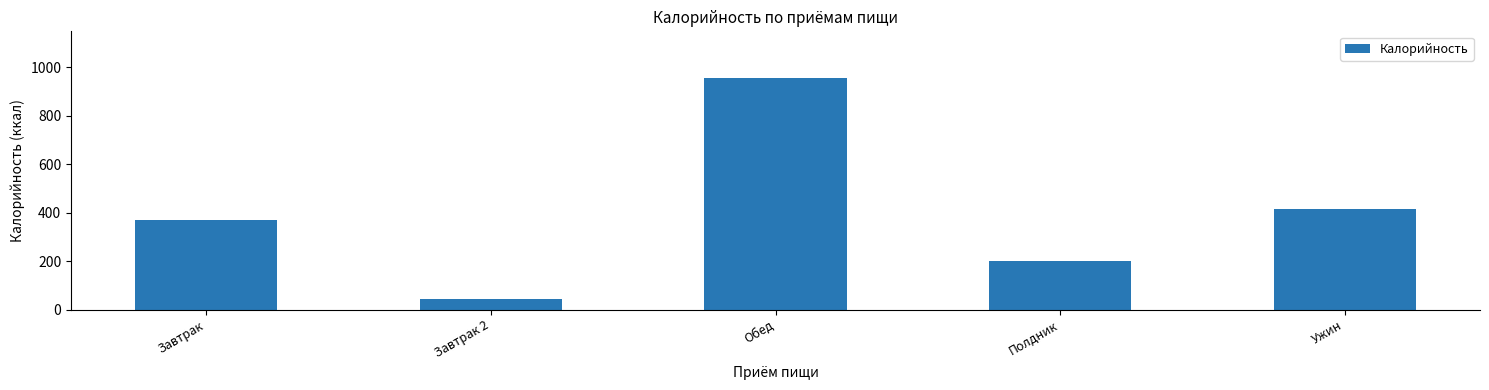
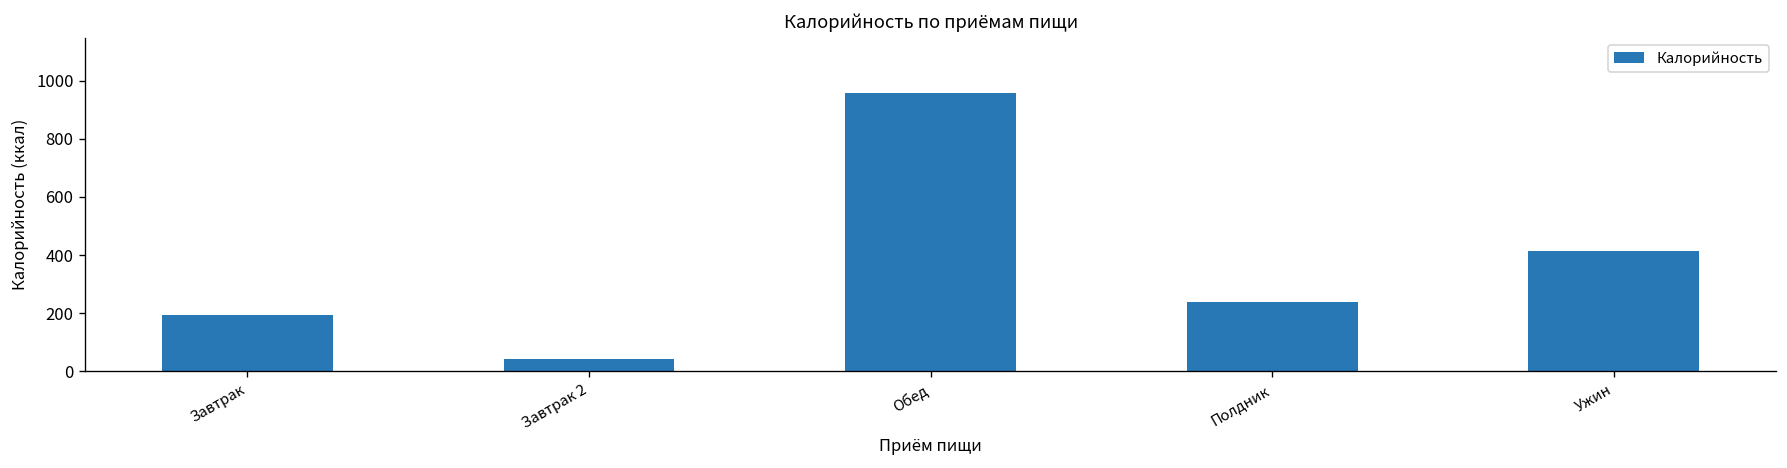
Завтрак: 370 -> 200
Полдник: 200 -> 240
